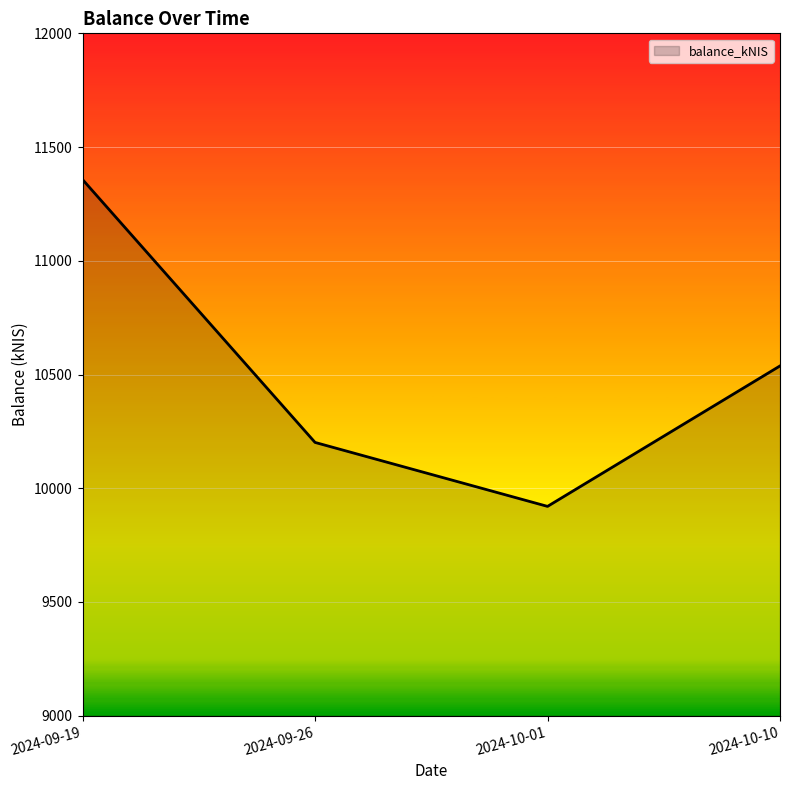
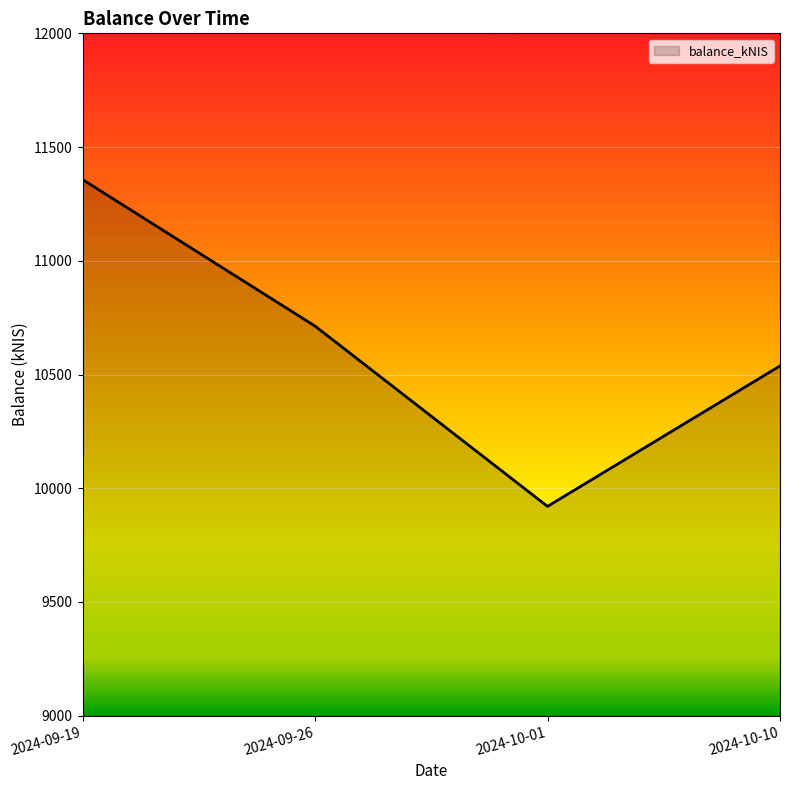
2024-09-26: 10200 -> 10710
